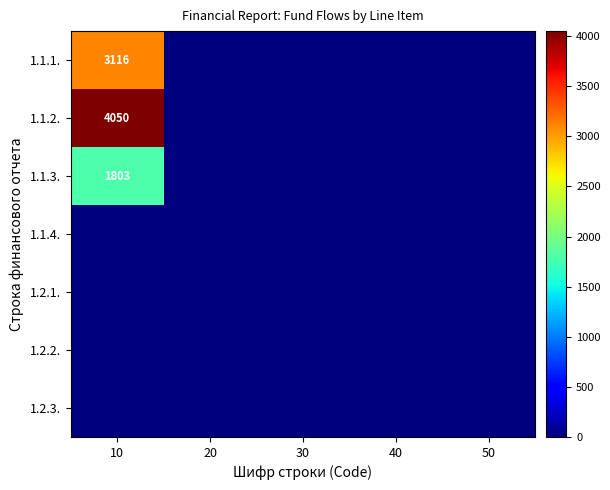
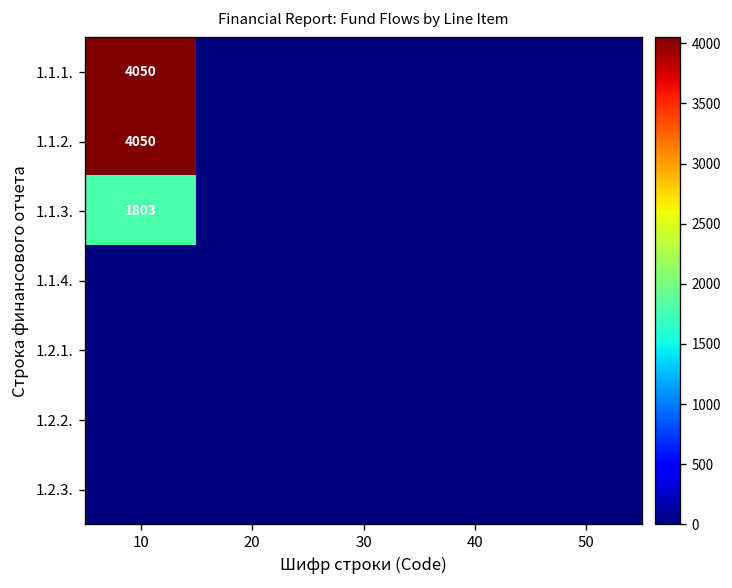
1.1.1., 10: 3116 -> 4050
